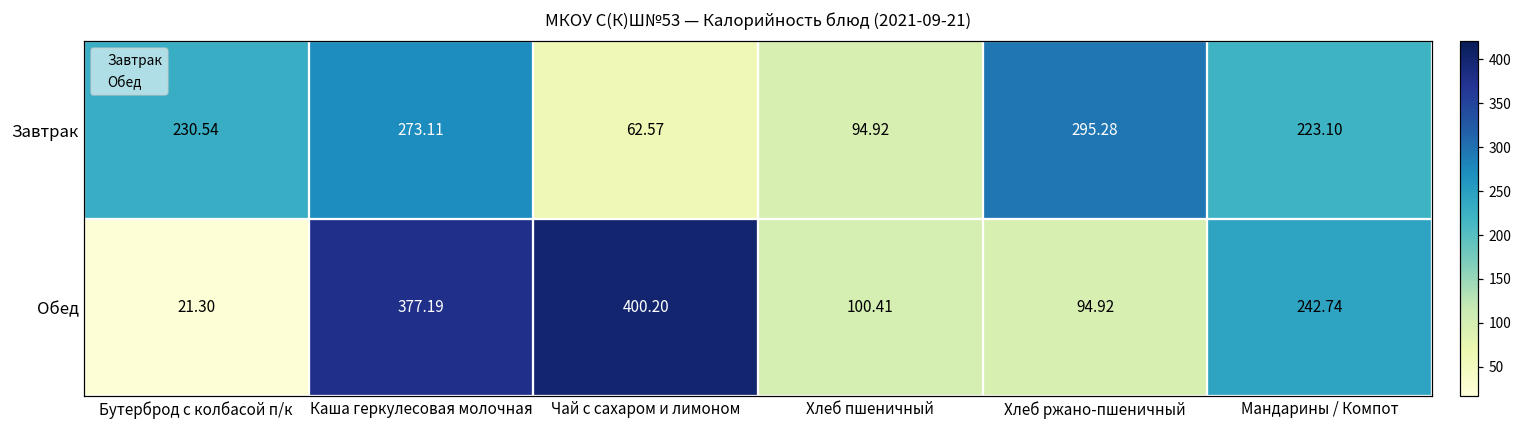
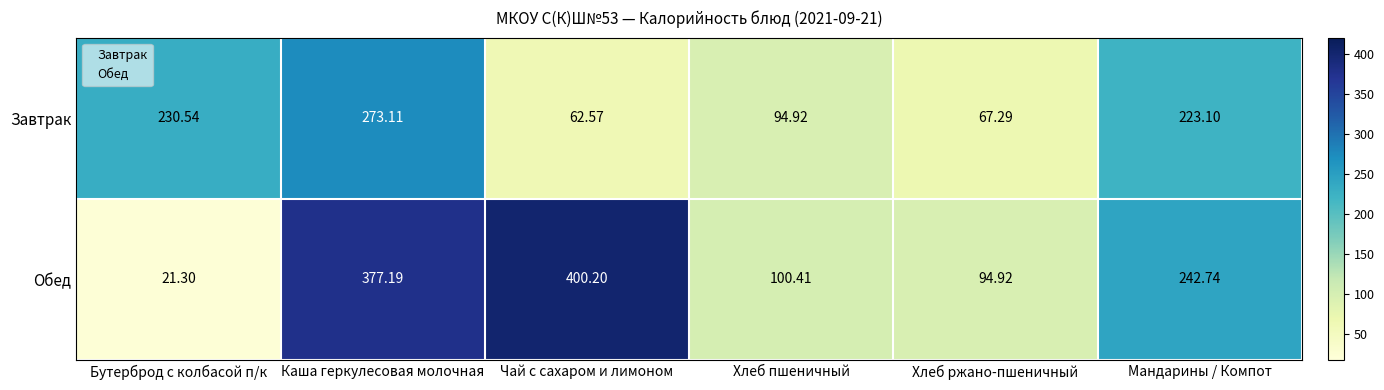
Завтрак, Хлеб ржано-пшеничный: 295.28 -> 67.29
